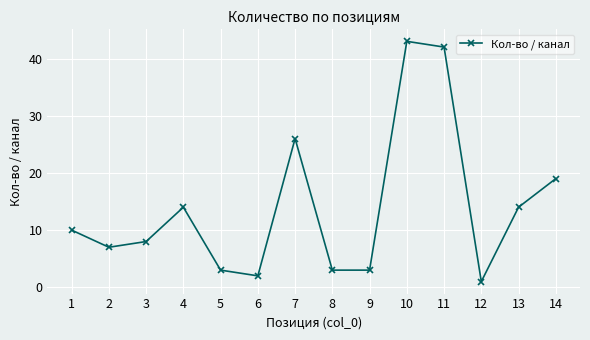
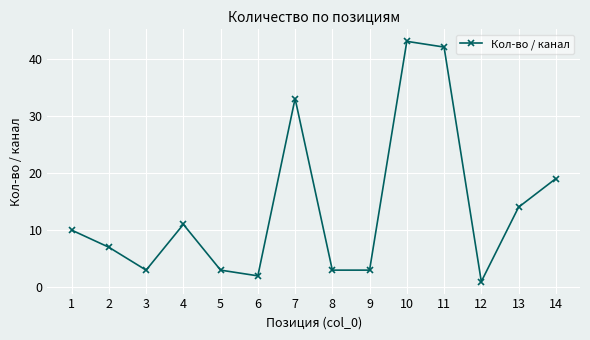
3: 8 -> 3
4: 14 -> 11
7: 26 -> 33
